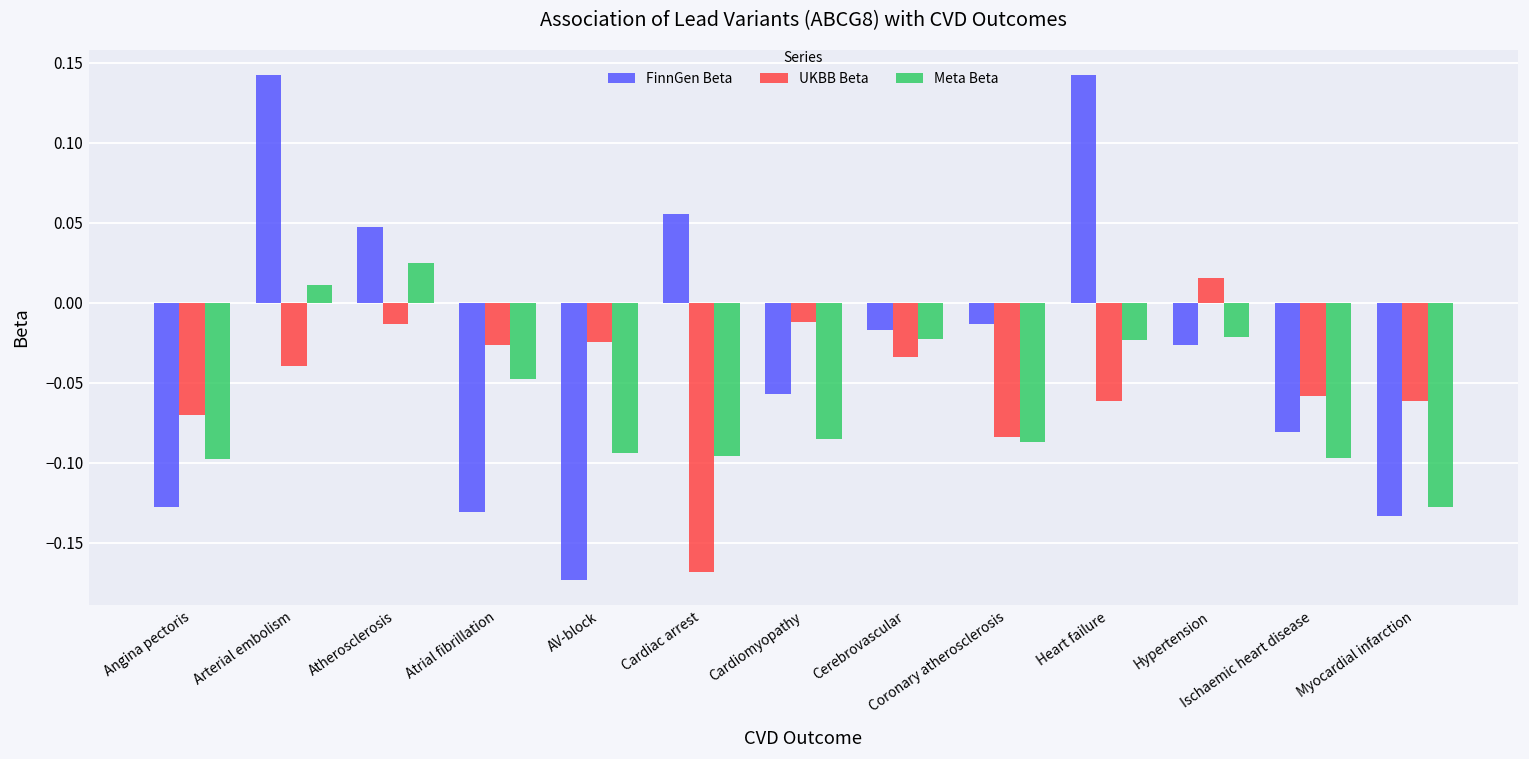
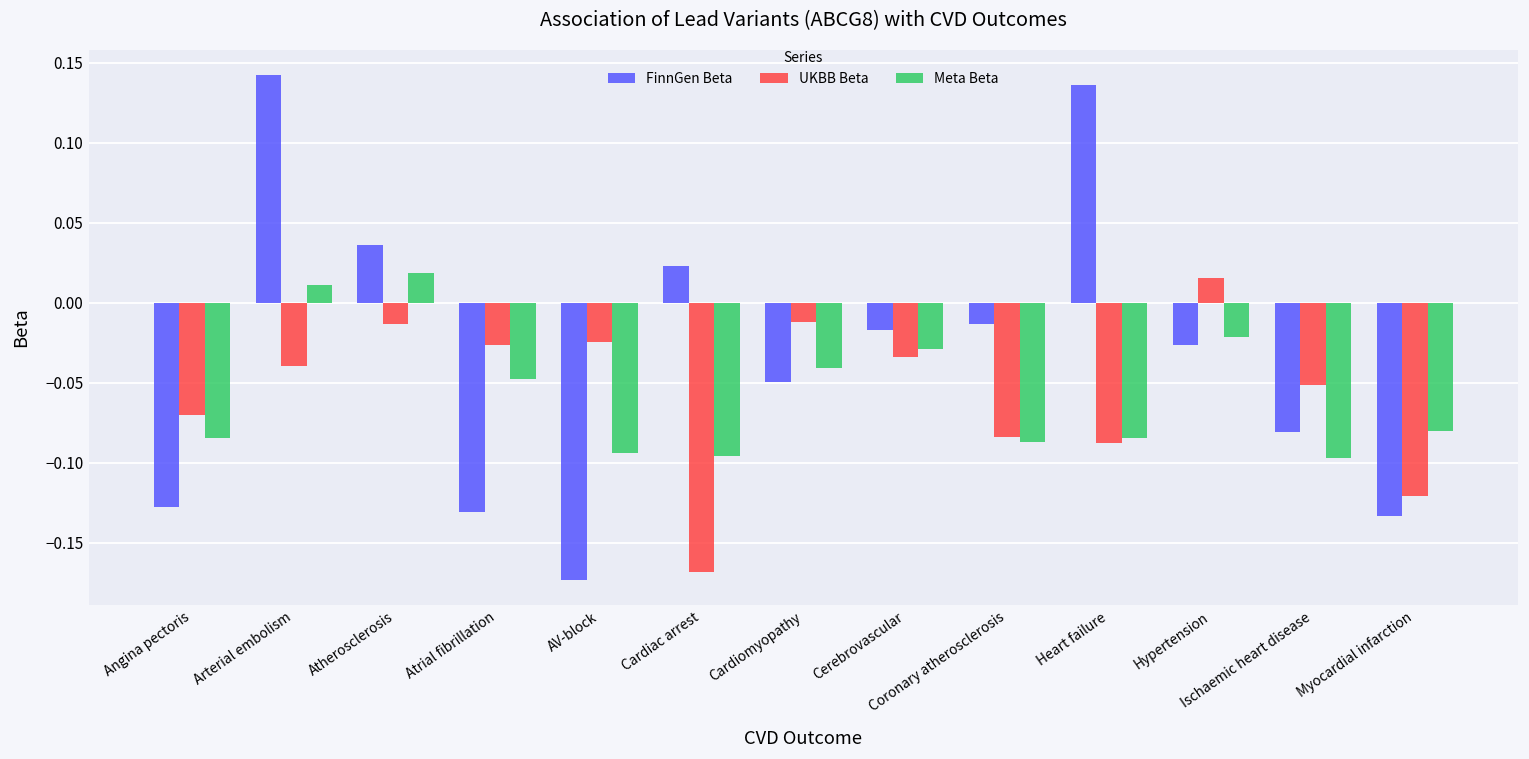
Meta Beta, Angina pectoris: -0.098 -> -0.085
FinnGen Beta, Atherosclerosis: 0.047 -> 0.036
Meta Beta, Atherosclerosis: 0.025 -> 0.019
FinnGen Beta, Cardiac arrest: 0.056 -> 0.023
FinnGen Beta, Cardiomyopathy: -0.057 -> -0.049
Meta Beta, Cardiomyopathy: -0.085 -> -0.041
Meta Beta, Cerebrovascular: -0.023 -> -0.029
FinnGen Beta, Heart failure: 0.142 -> 0.136
UKBB Beta, Heart failure: -0.062 -> -0.088
Meta Beta, Heart failure: -0.023 -> -0.084
UKBB Beta, Ischaemic heart disease: -0.058 -> -0.052
UKBB Beta, Myocardial infarction: -0.061 -> -0.121
Meta Beta, Myocardial infarction: -0.128 -> -0.080
